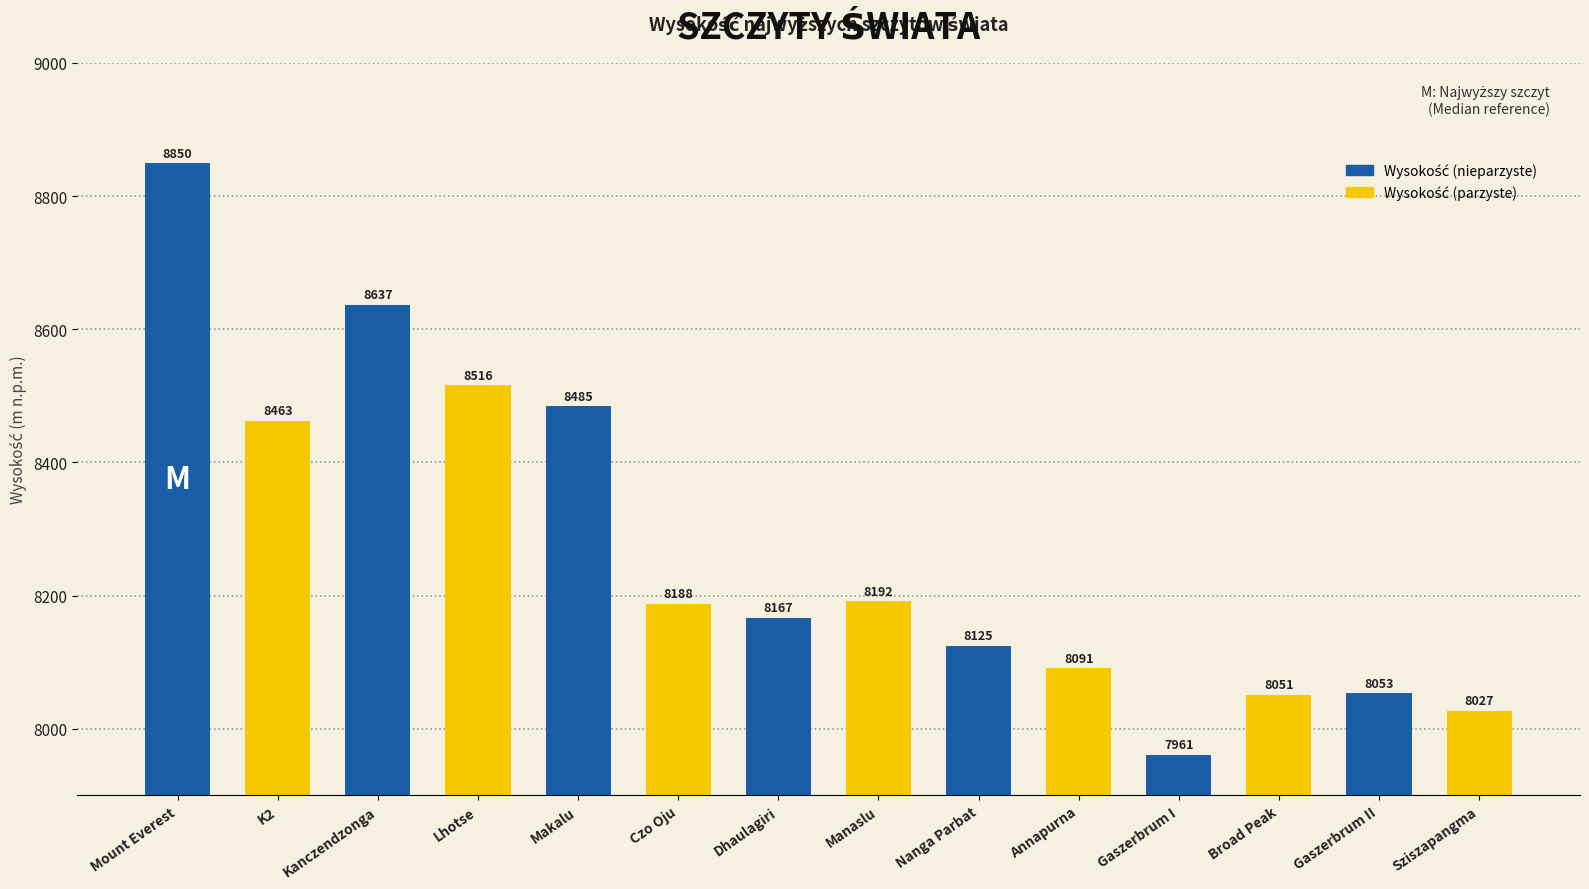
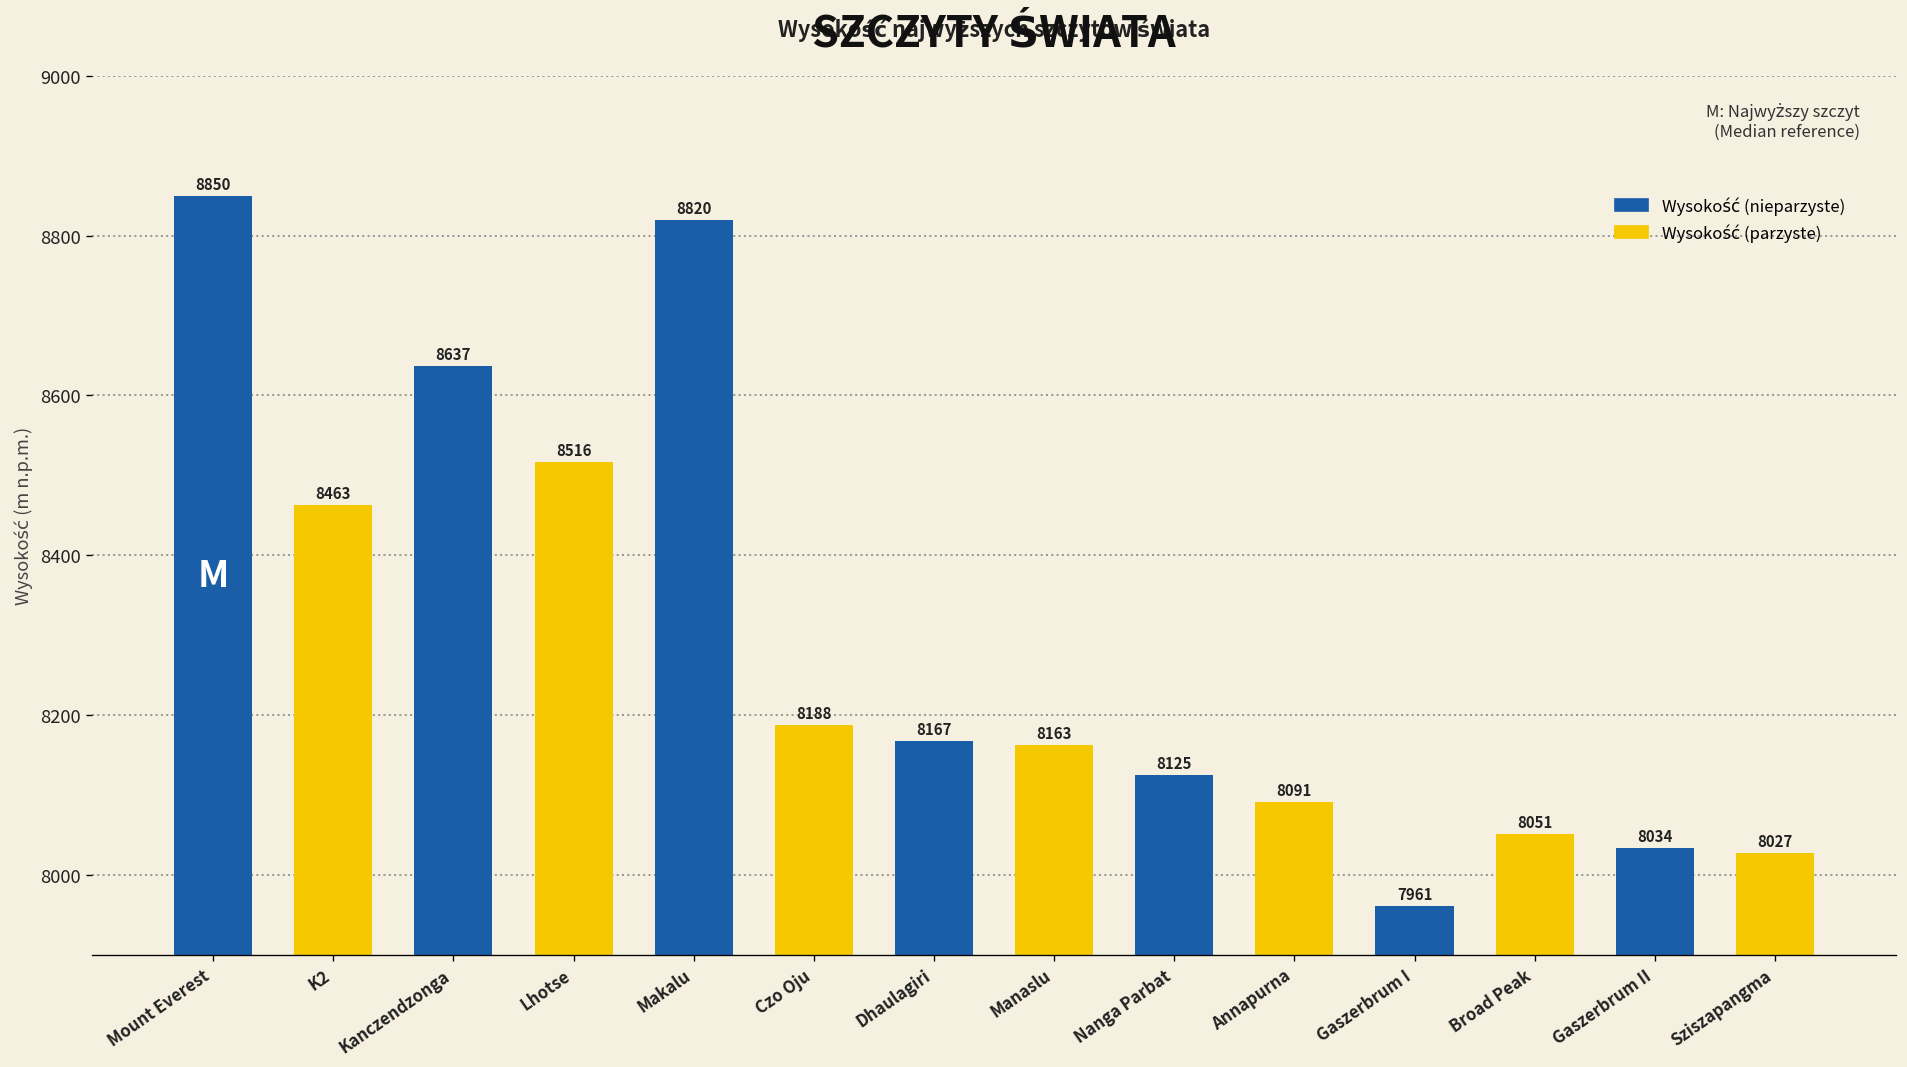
Makalu: 8485 -> 8820
Manaslu: 8192 -> 8163
Gaszerbrum II: 8053 -> 8034
